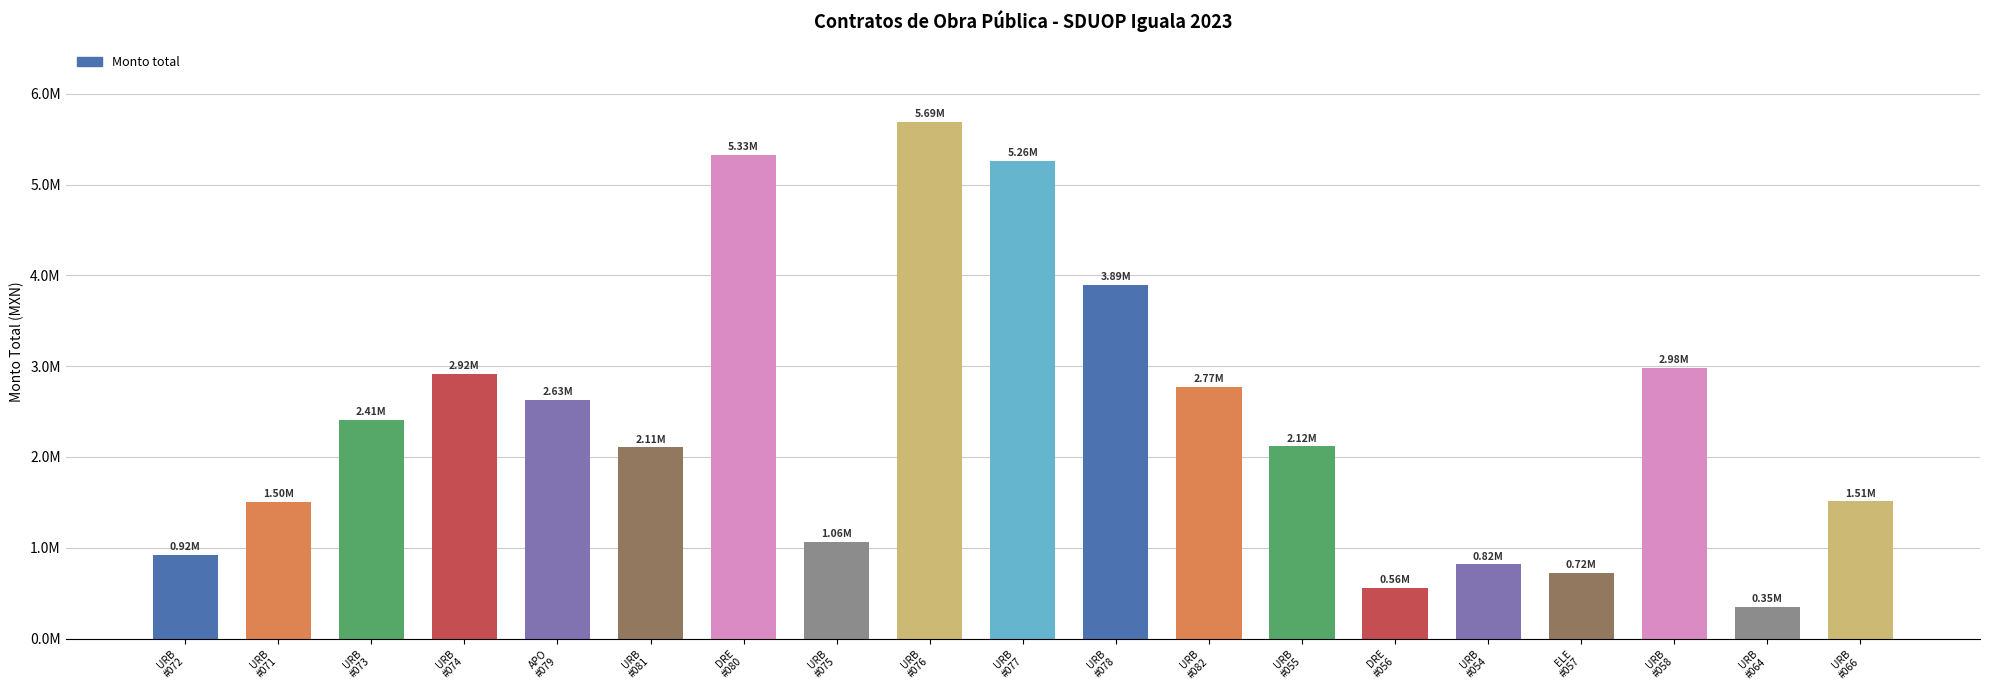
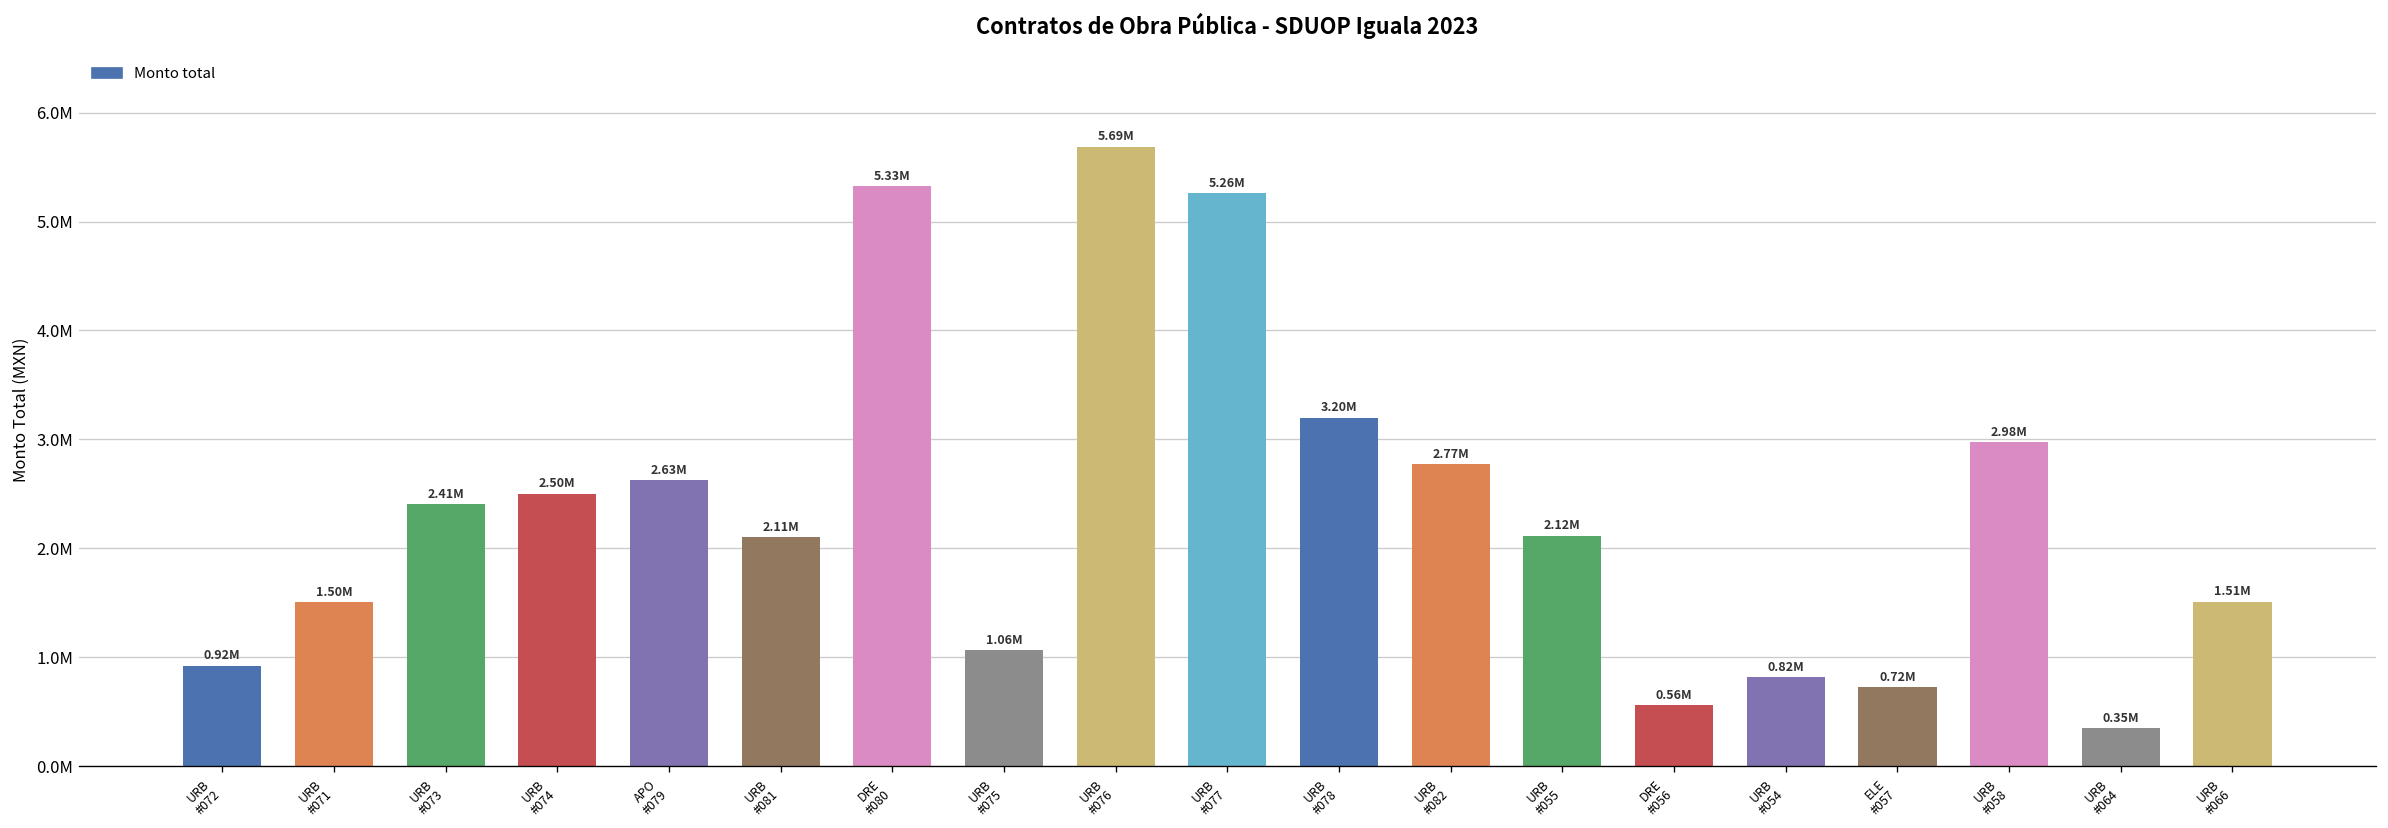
URB #074: 2.92M -> 2.50M
URB #078: 3.89M -> 3.20M
